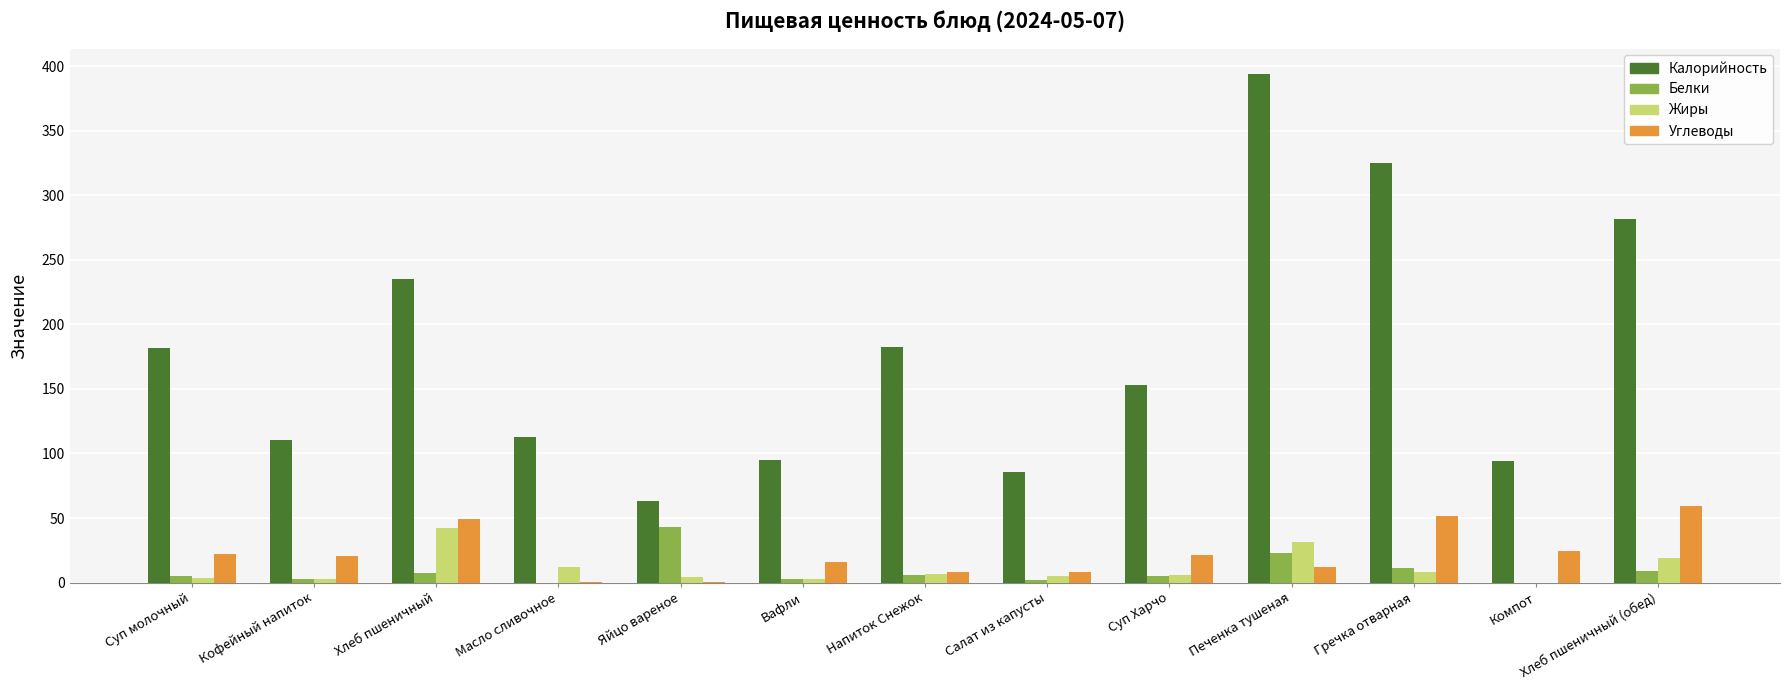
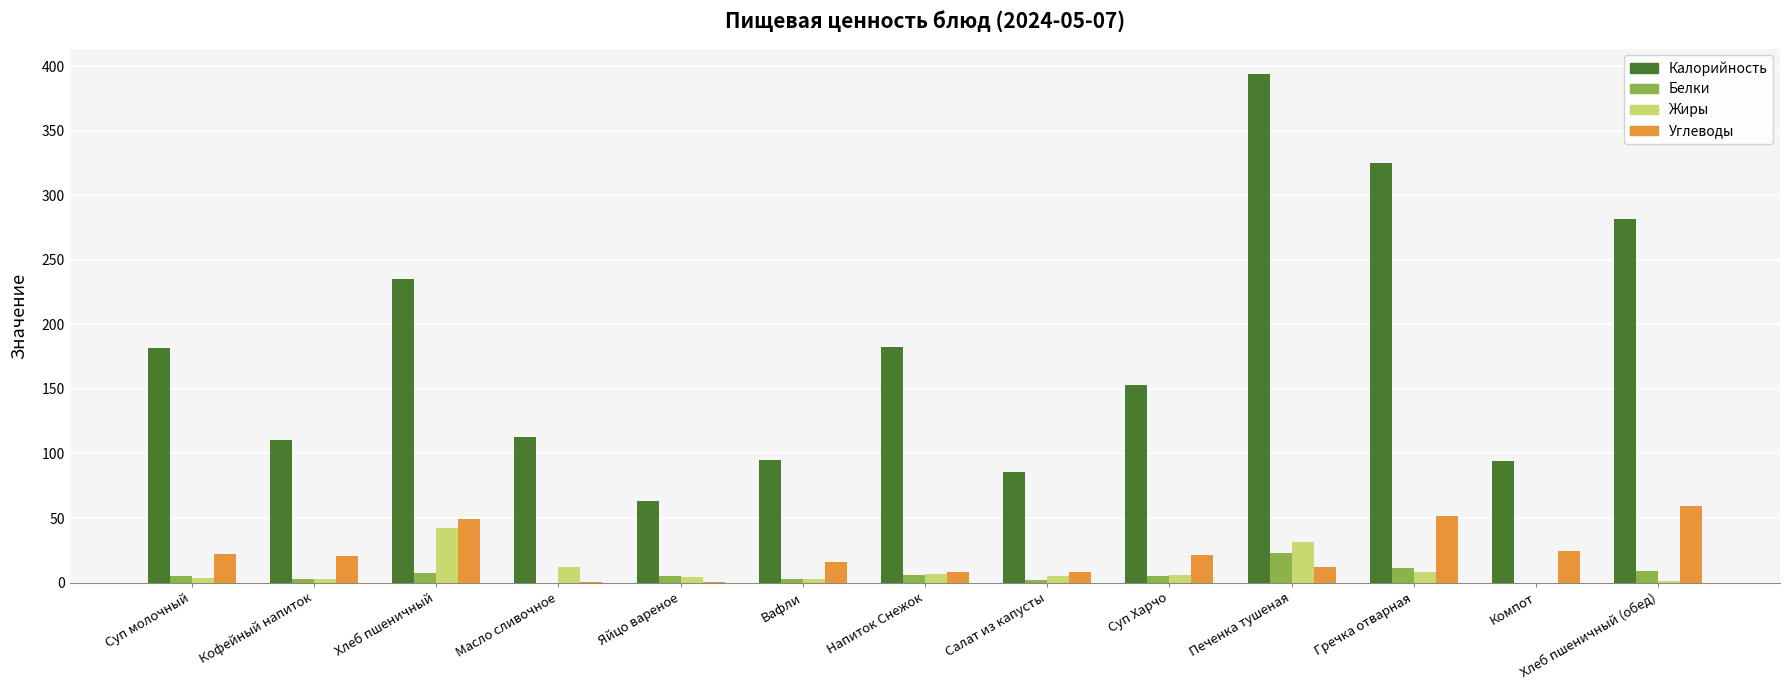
Белки, Яйцо вареное: 43 -> 5
Жиры, Хлеб пшеничный (обед): 19 -> 1
